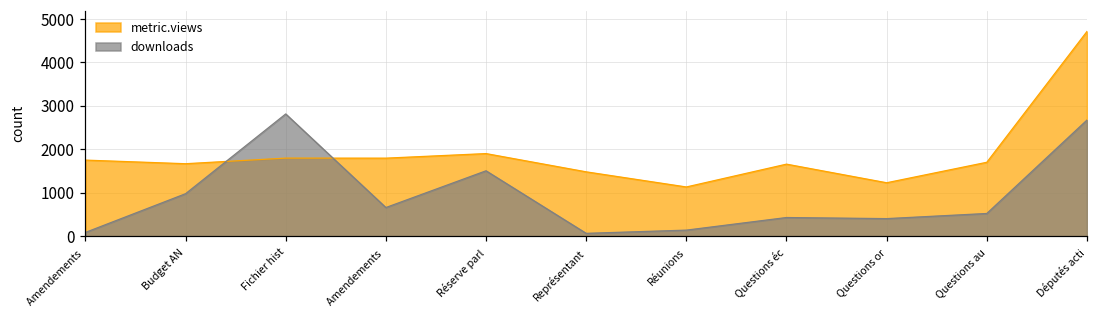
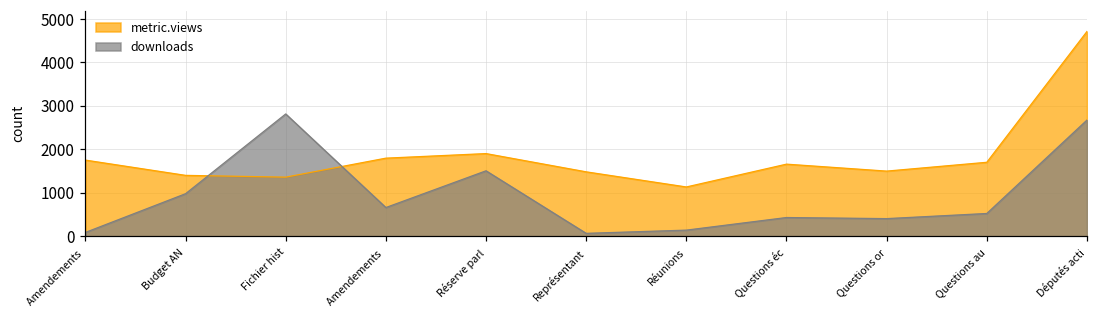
metric.views, Budget AN: 1700 -> 1400
metric.views, Fichier hist: 1800 -> 1400
metric.views, Questions or: 1200 -> 1500
